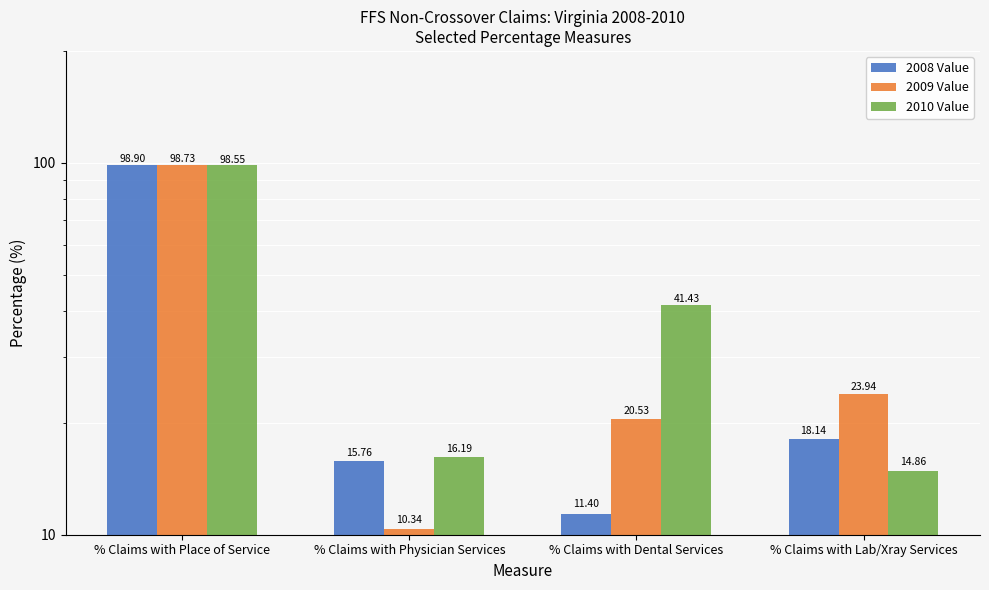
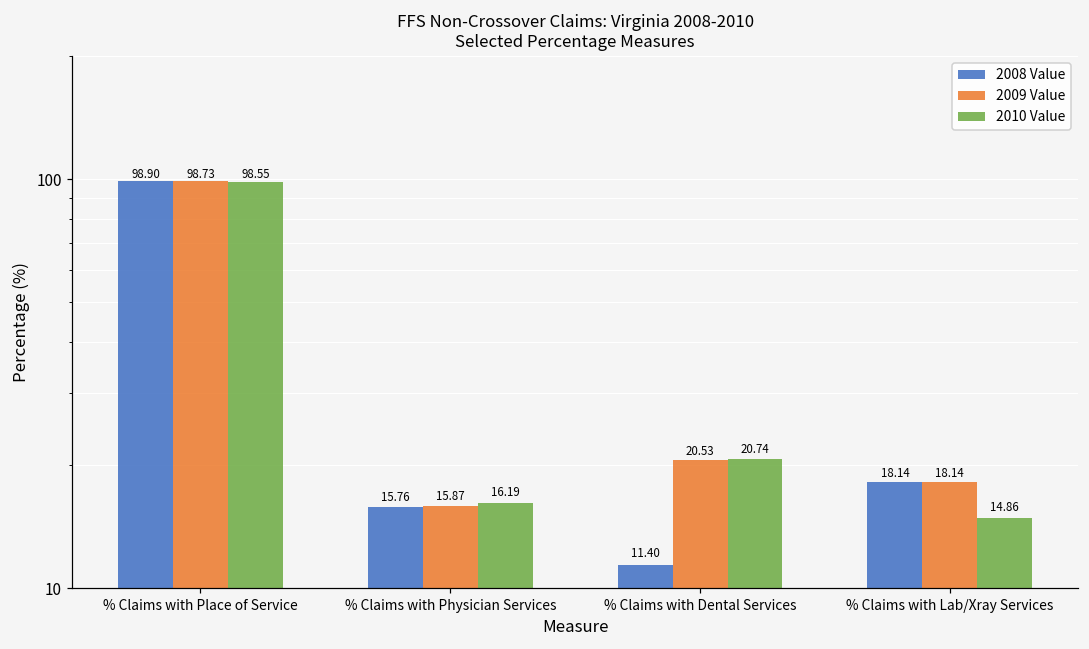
2009 Value, % Claims with Physician Services: 10.34 -> 15.87
2010 Value, % Claims with Dental Services: 41.43 -> 20.74
2009 Value, % Claims with Lab/Xray Services: 23.94 -> 18.14
